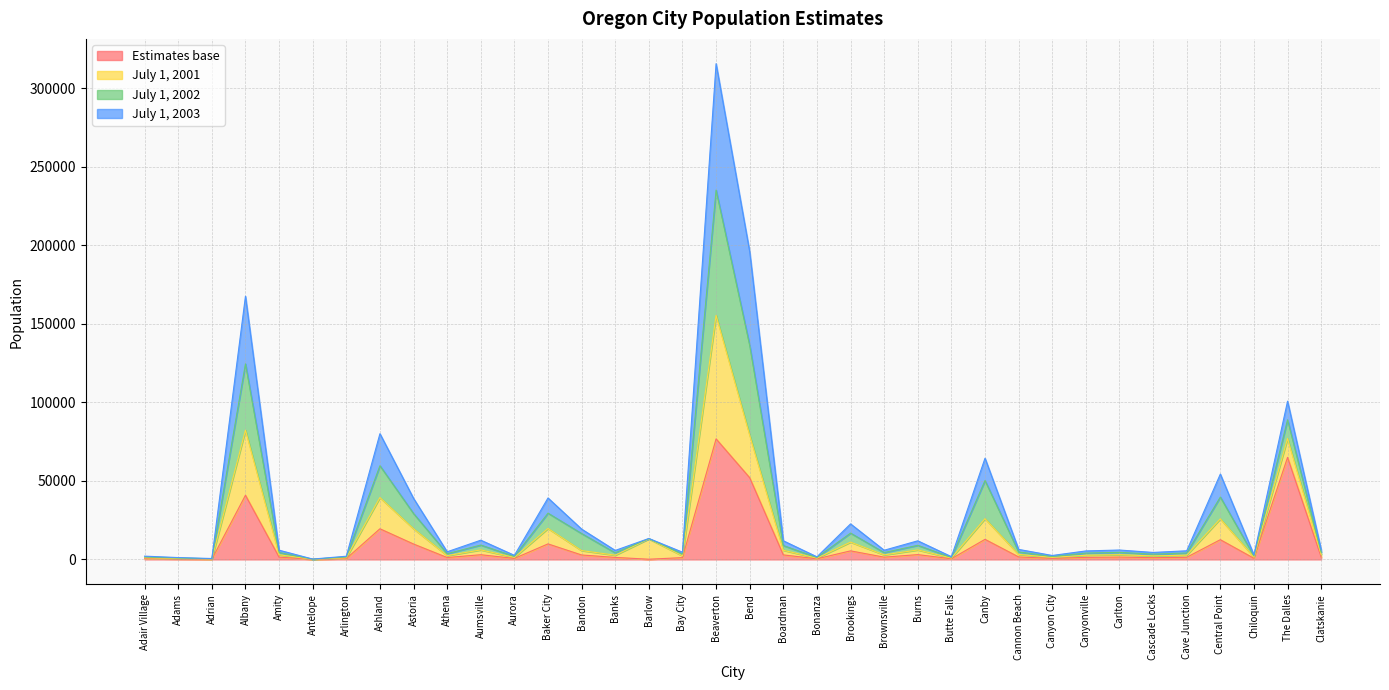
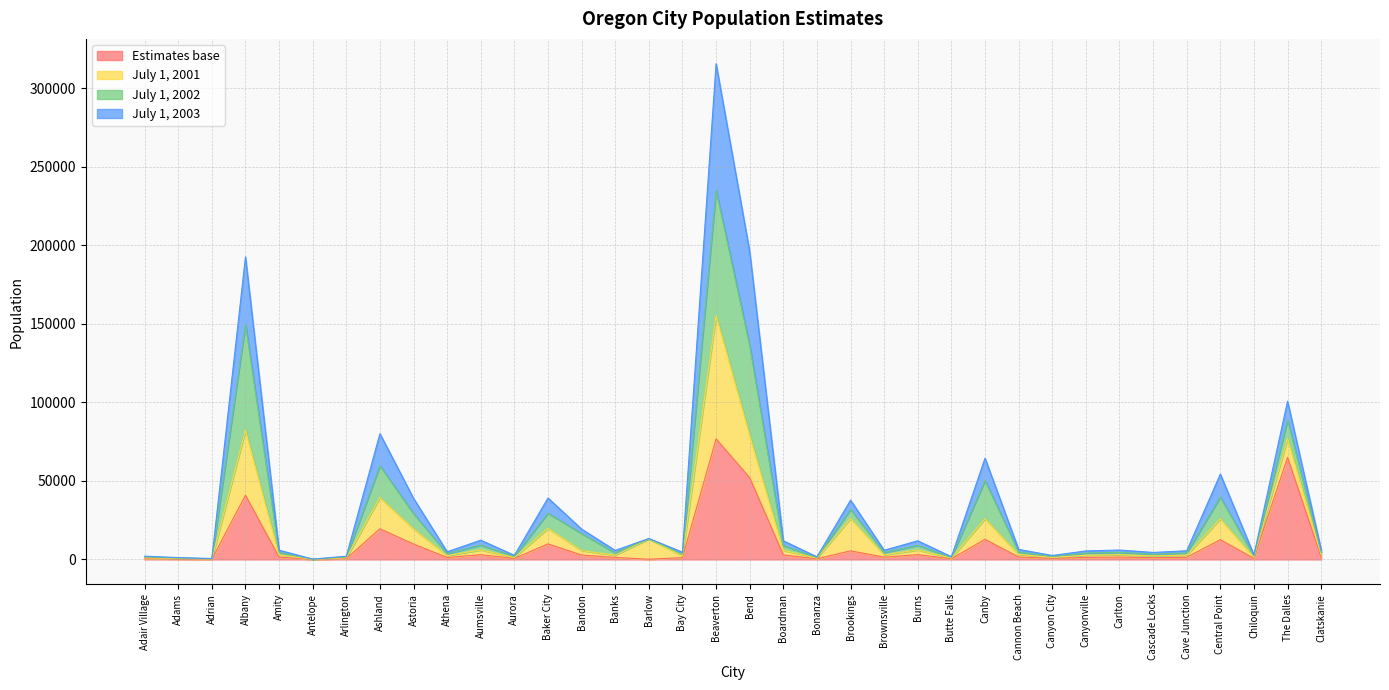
July 1, 2002, Albany: 42000 -> 67000
July 1, 2001, Brookings: 6000 -> 21000
